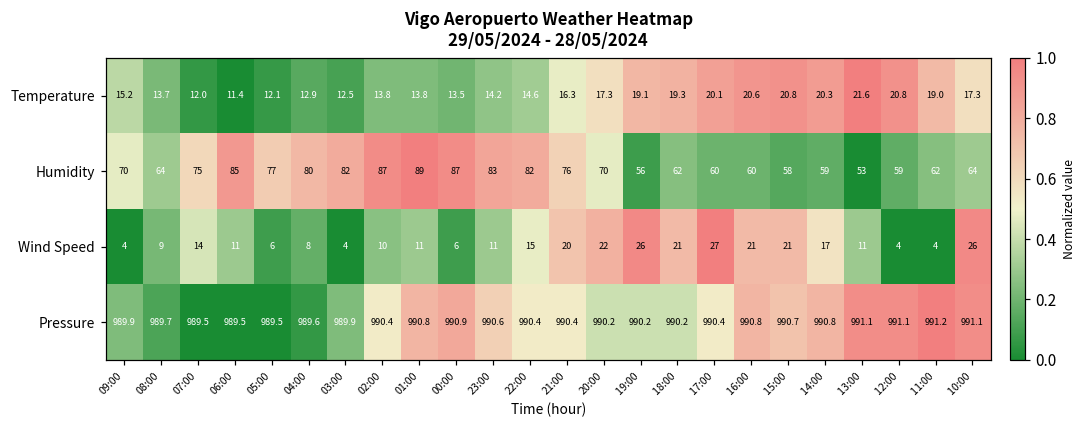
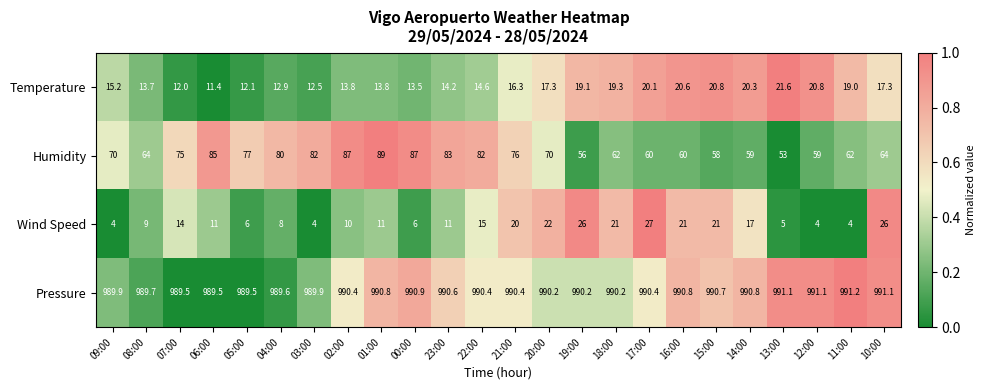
Wind Speed, 13:00: 11 -> 5
